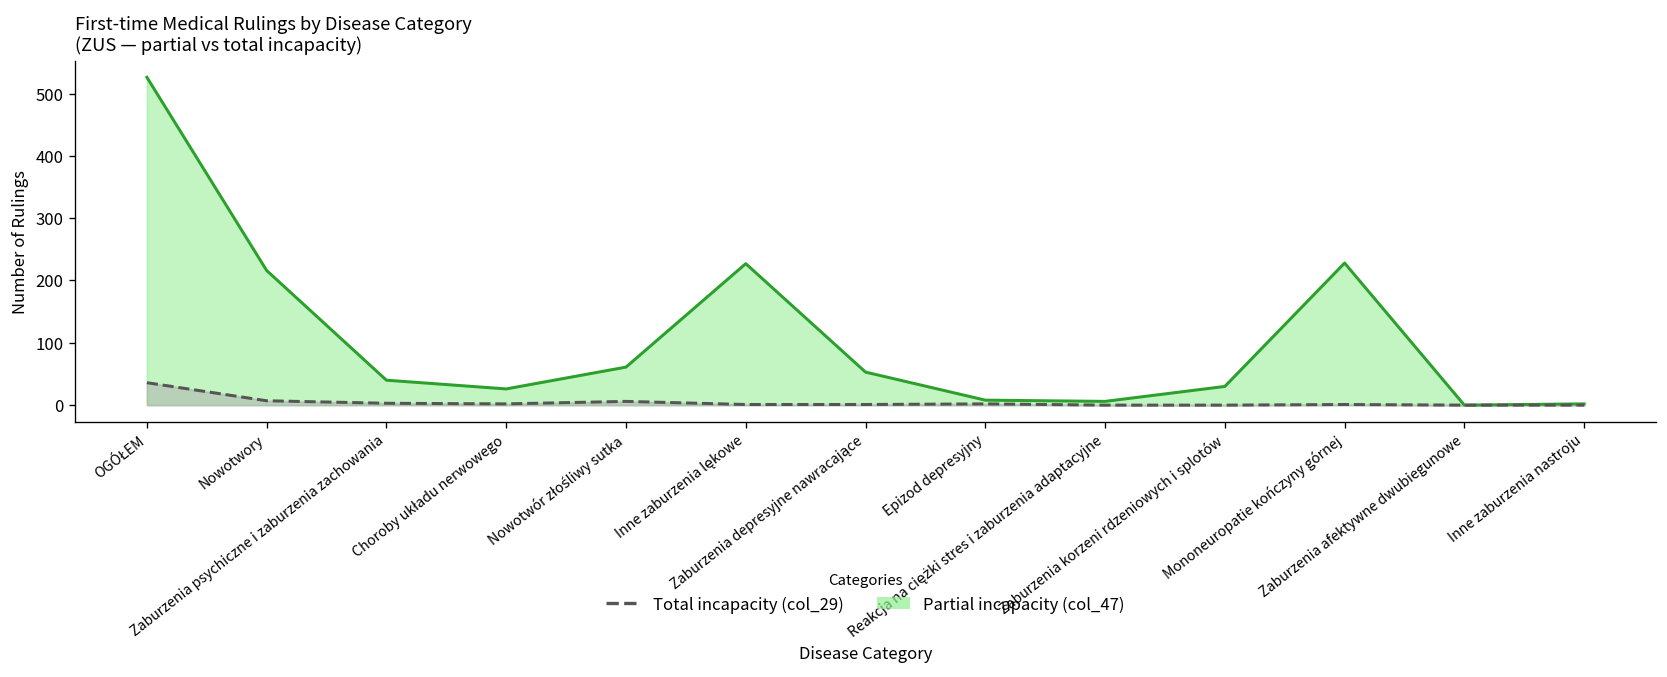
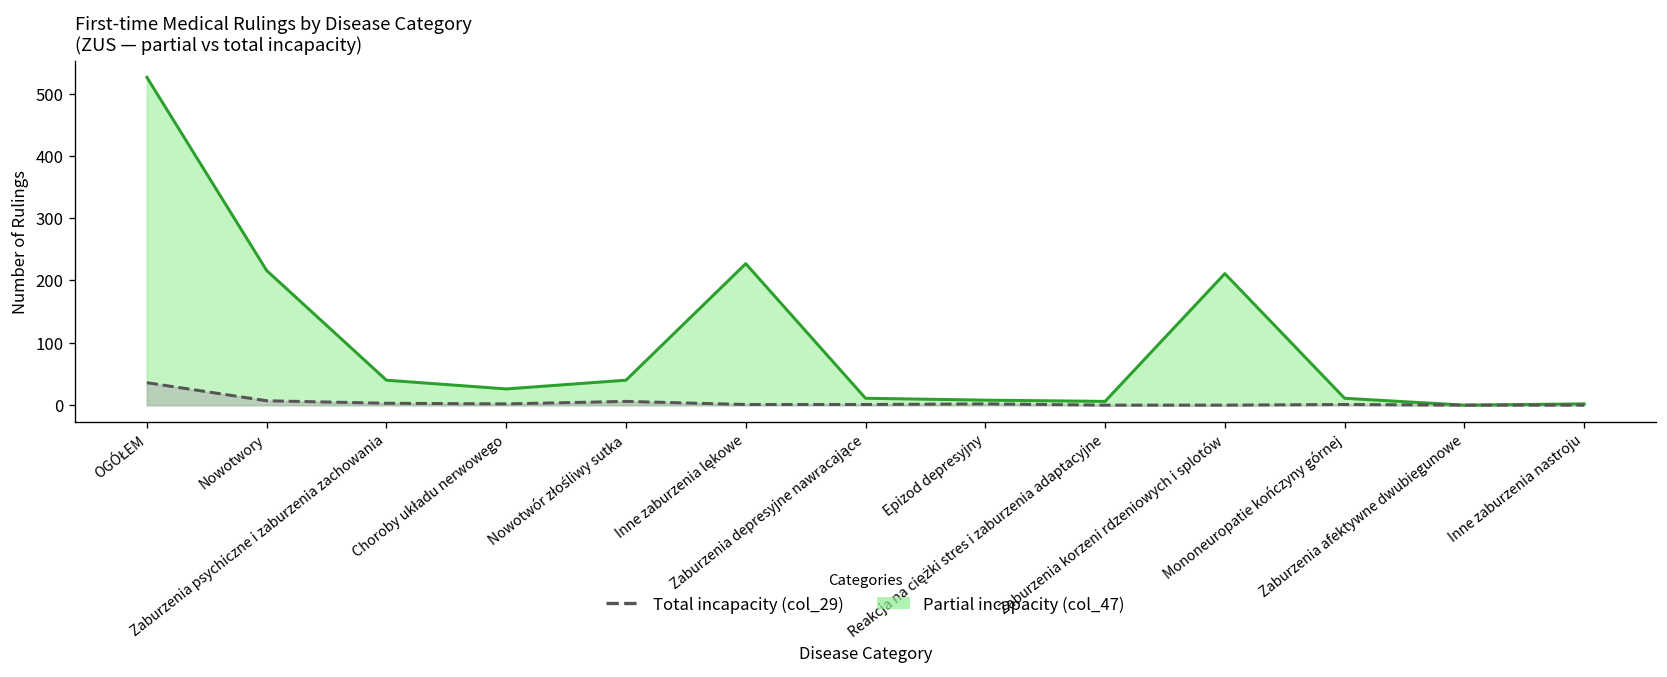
Partial incapacity (col_47), Nowotwór złośliwy sutka: 60 -> 40
Partial incapacity (col_47), Zaburzenia depresyjne nawracające: 50 -> 10
Partial incapacity (col_47), Zaburzenia korzeni rdzeniowych i splotów: 30 -> 210
Partial incapacity (col_47), Mononeuropatie kończyny górnej: 230 -> 10
